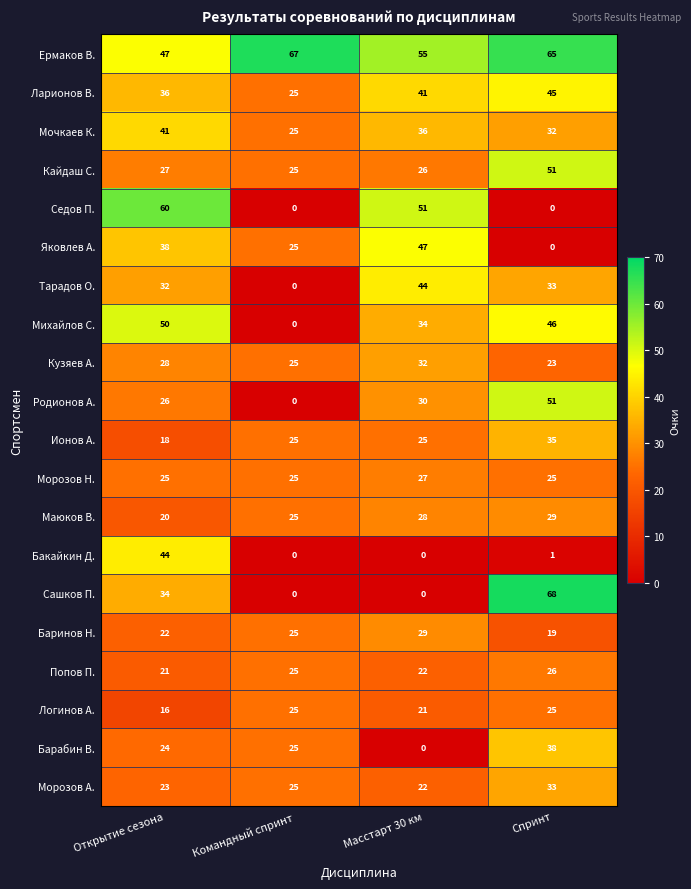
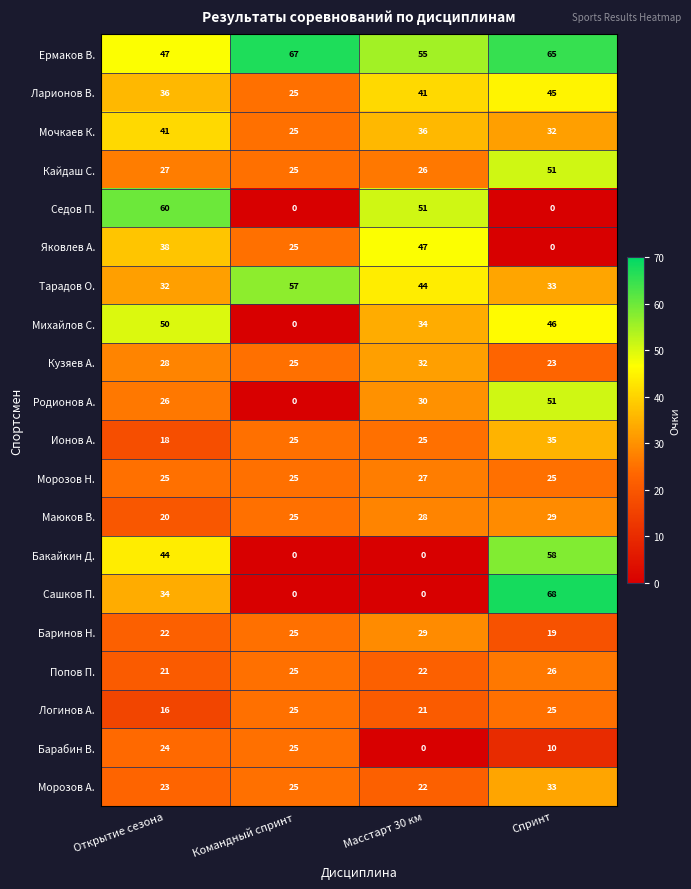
Тарадов О., Командный спринт: 0 -> 57
Бакайкин Д., Спринт: 1 -> 58
Барабин В., Спринт: 38 -> 10
